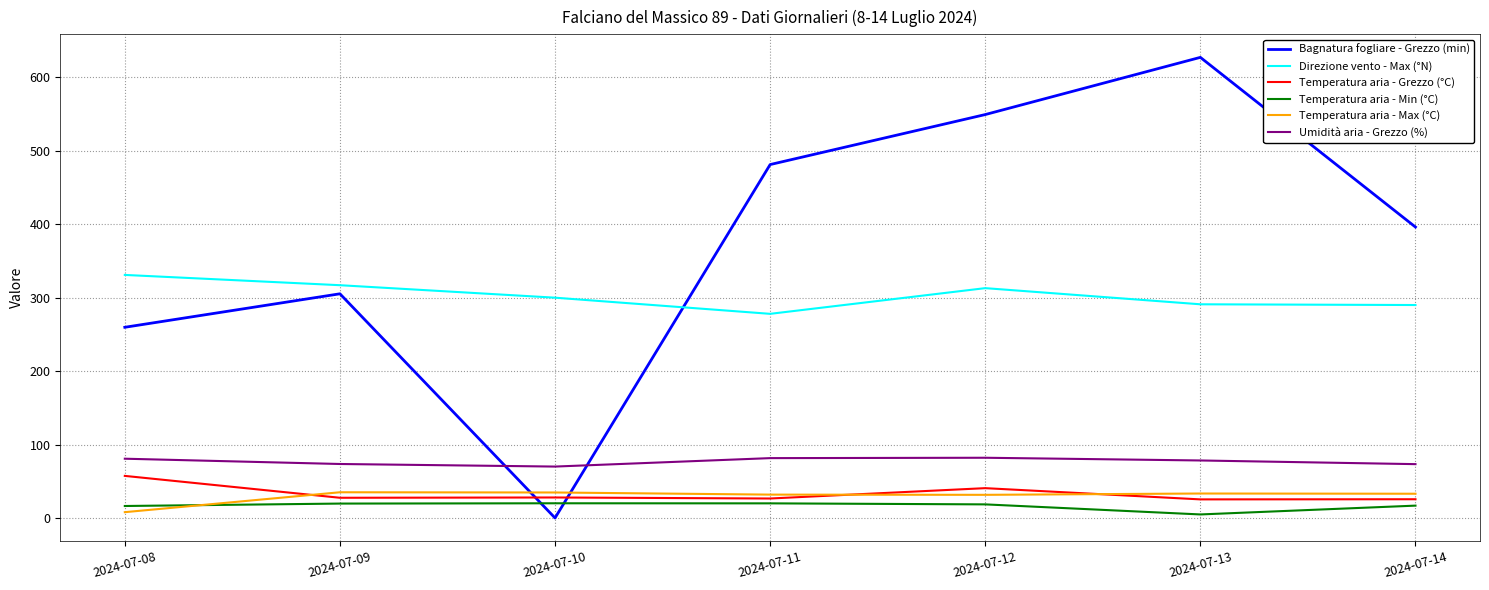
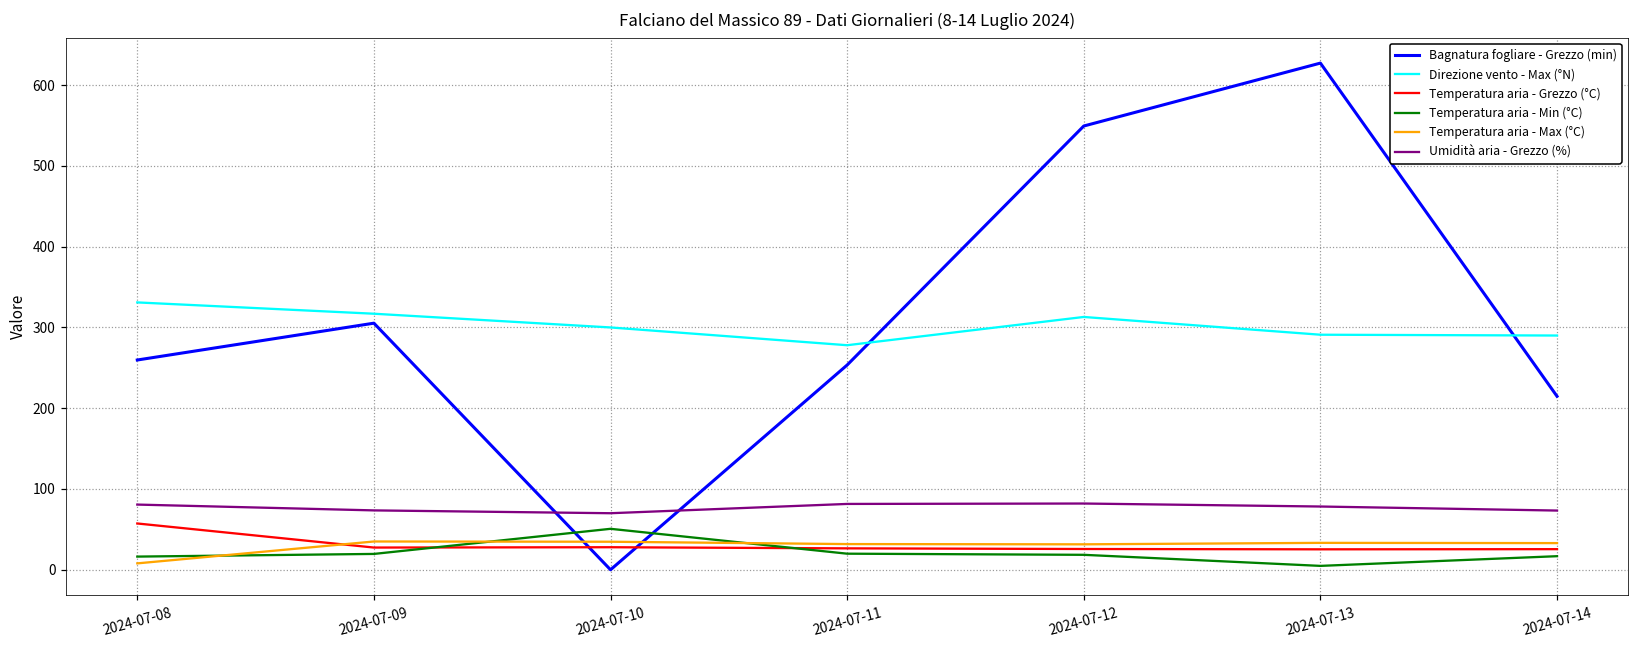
Temperatura aria - Min (°C), 2024-07-10: 20 -> 50
Bagnatura fogliare - Grezzo (min), 2024-07-11: 480 -> 250
Temperatura aria - Grezzo (°C), 2024-07-12: 40 -> 30
Bagnatura fogliare - Grezzo (min), 2024-07-14: 400 -> 210
